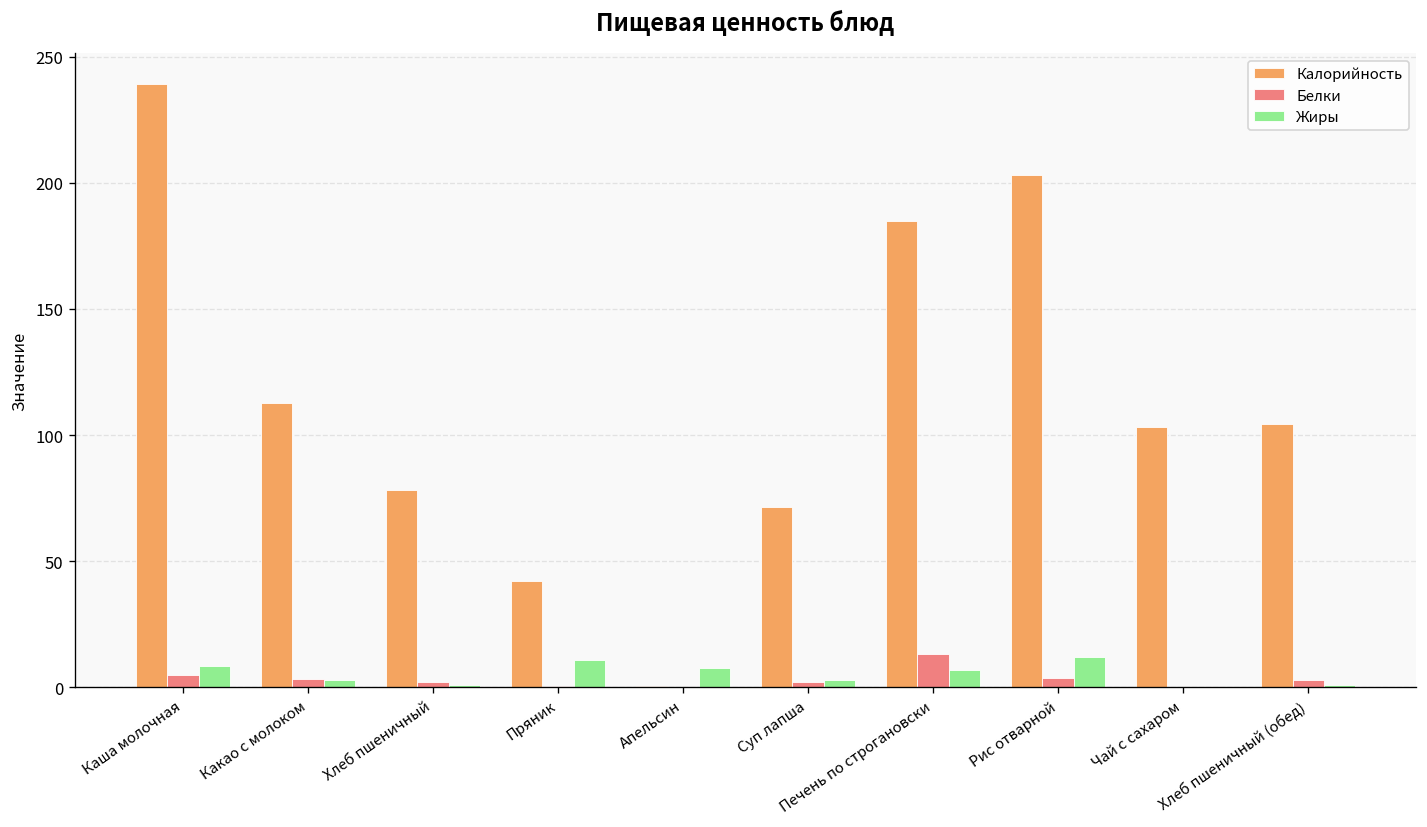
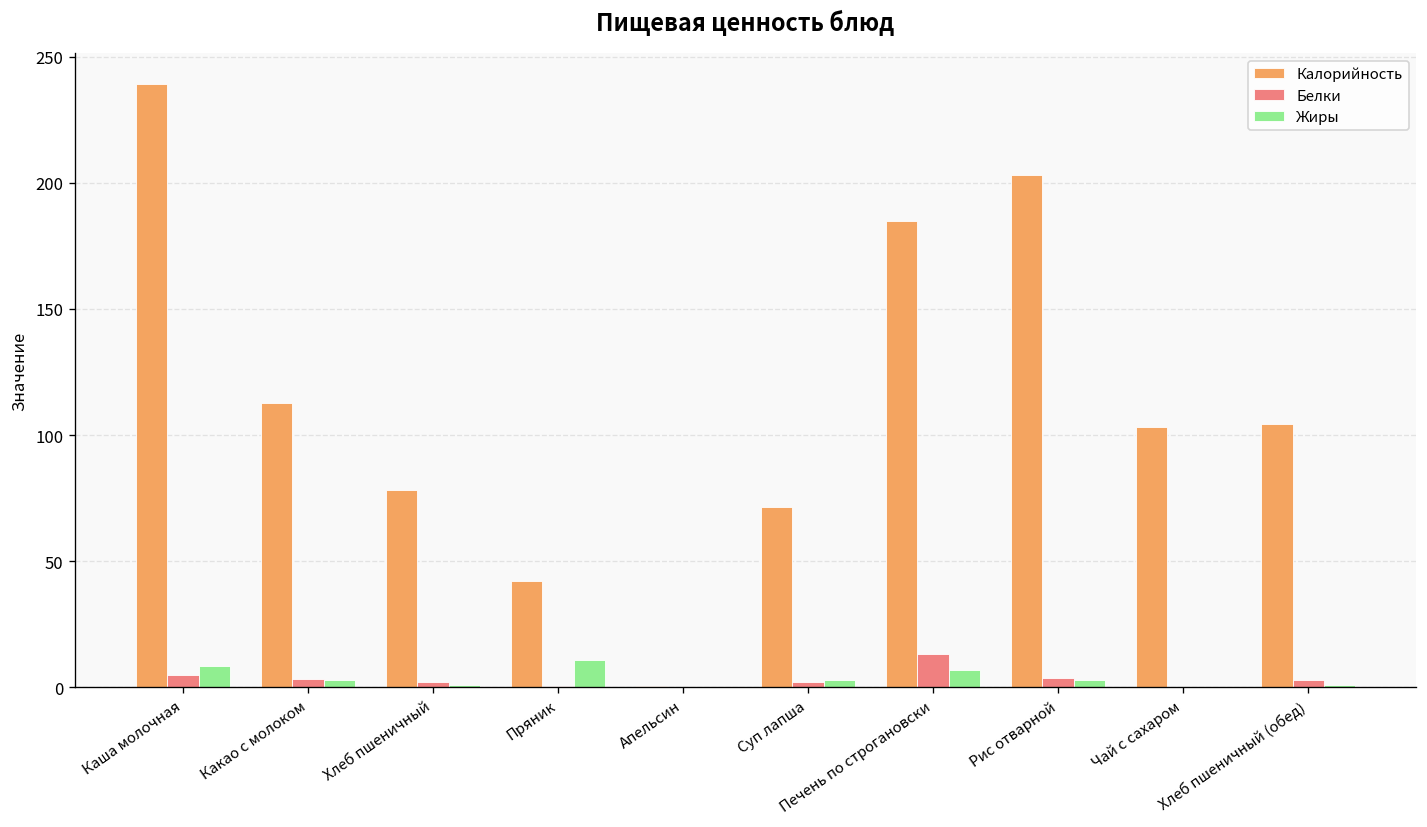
Жиры, Апельсин: 8 -> 0
Жиры, Рис отварной: 12 -> 3
